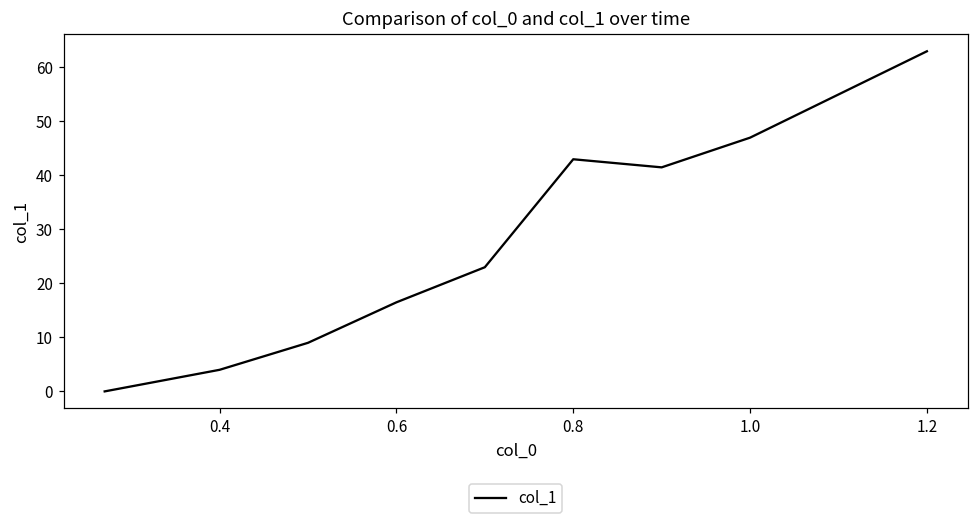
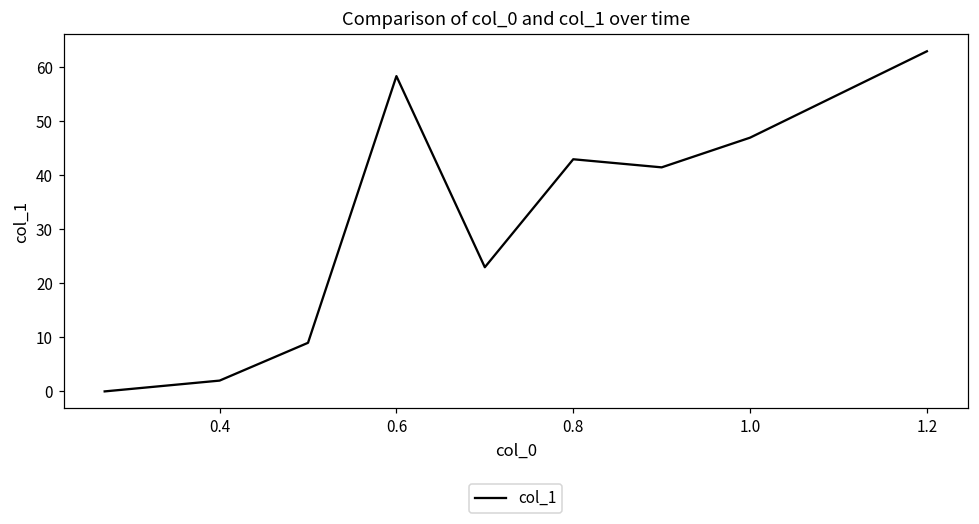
0.4: 4 -> 2
0.6: 17 -> 58
